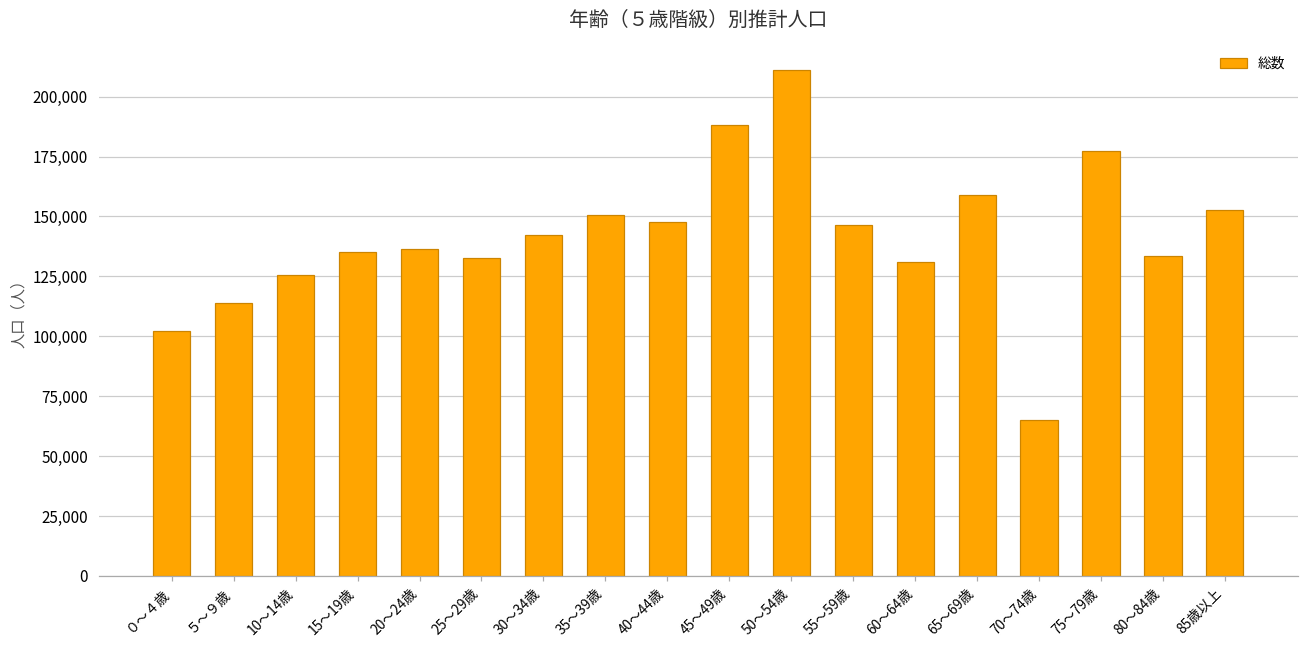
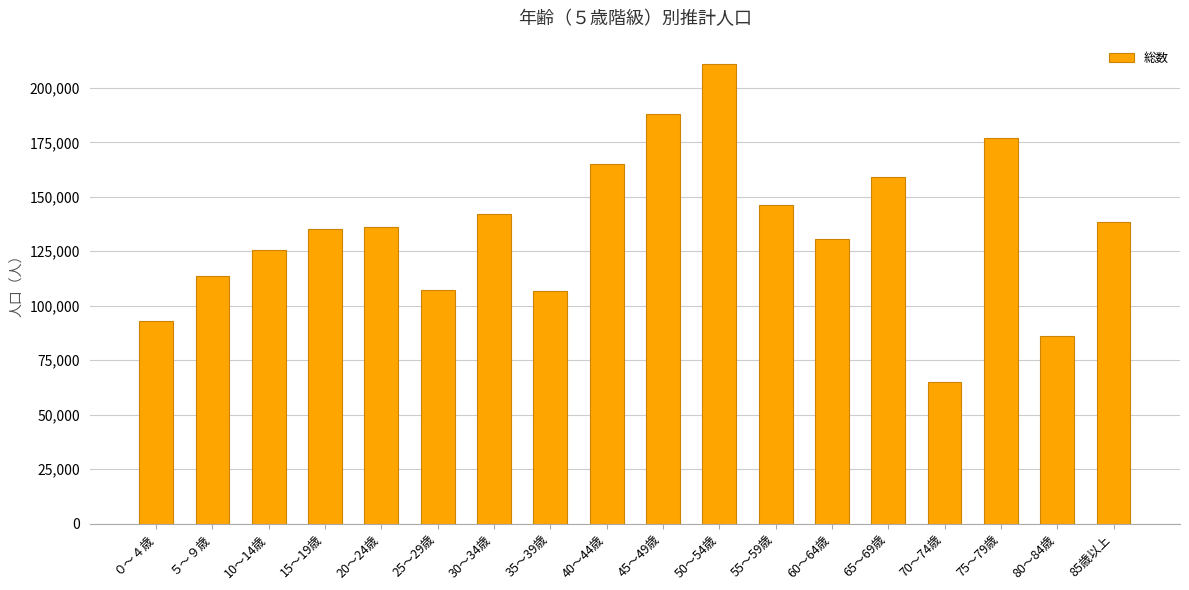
０～４歳: 102,000 -> 93,000
25～29歳: 133,000 -> 107,000
35～39歳: 151,000 -> 107,000
40～44歳: 148,000 -> 165,000
80～84歳: 133,000 -> 86,000
85歳以上: 153,000 -> 139,000
